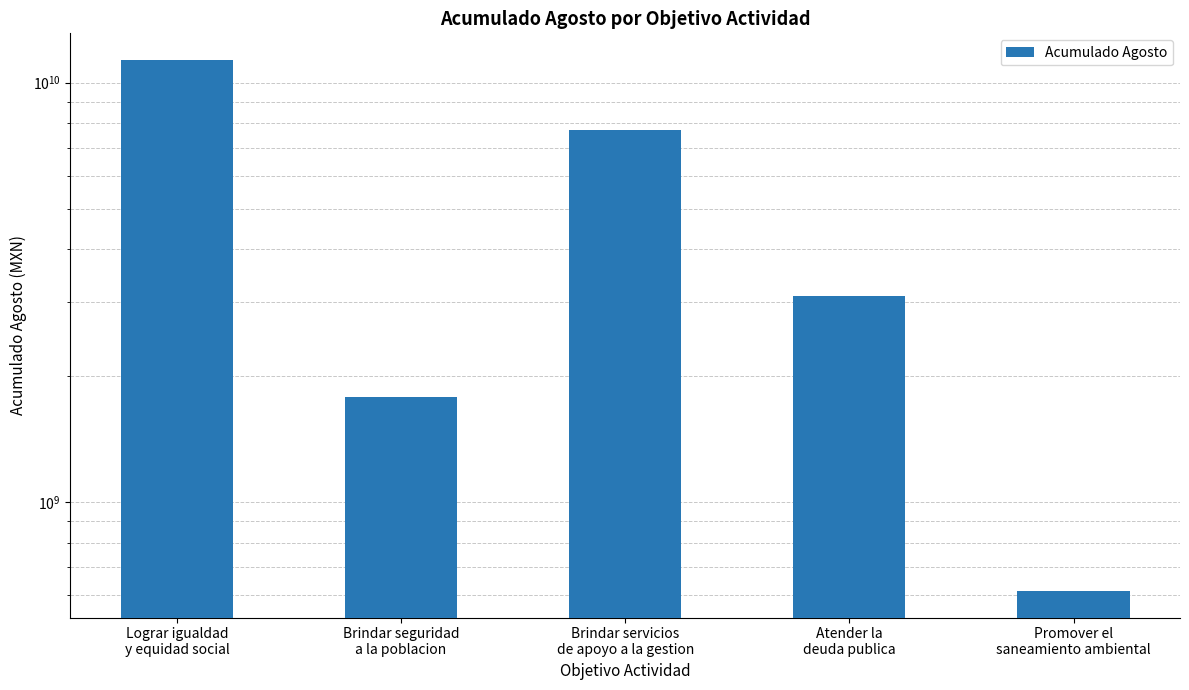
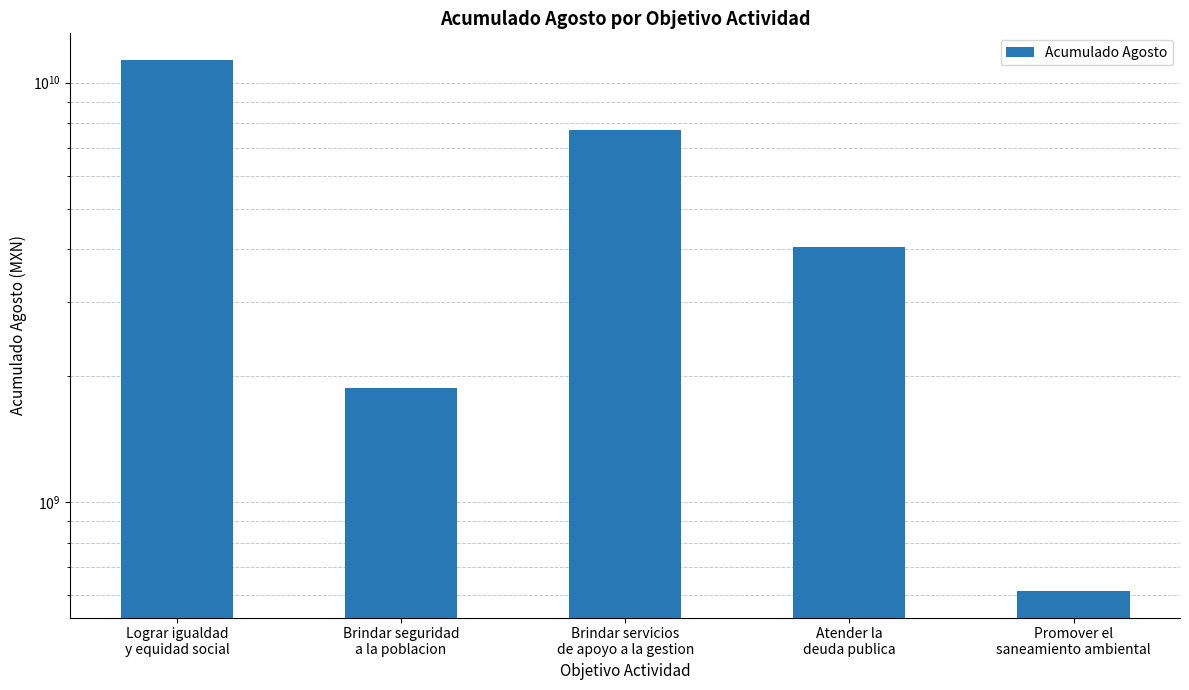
Brindar seguridad a la poblacion: 1770000000 -> 1900000000
Atender la deuda publica: 3100000000 -> 4100000000
